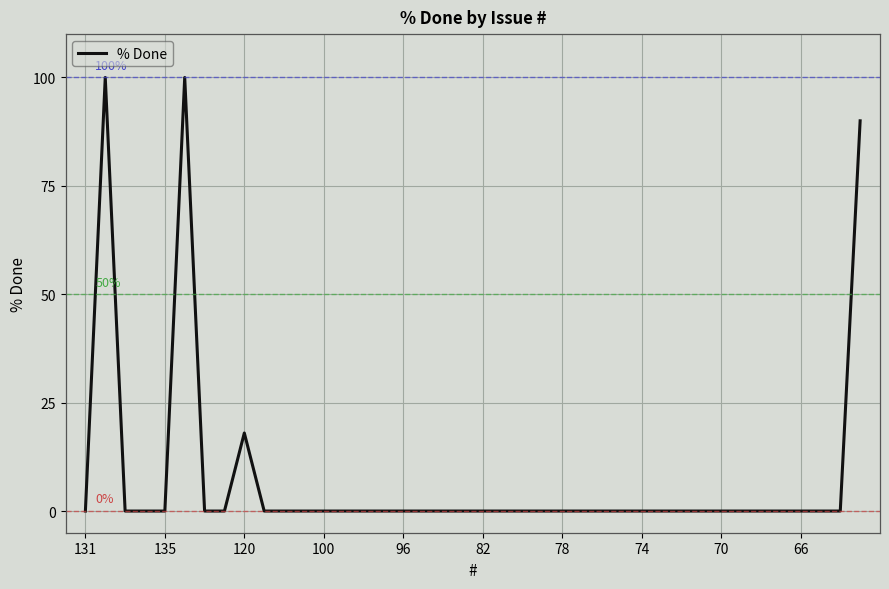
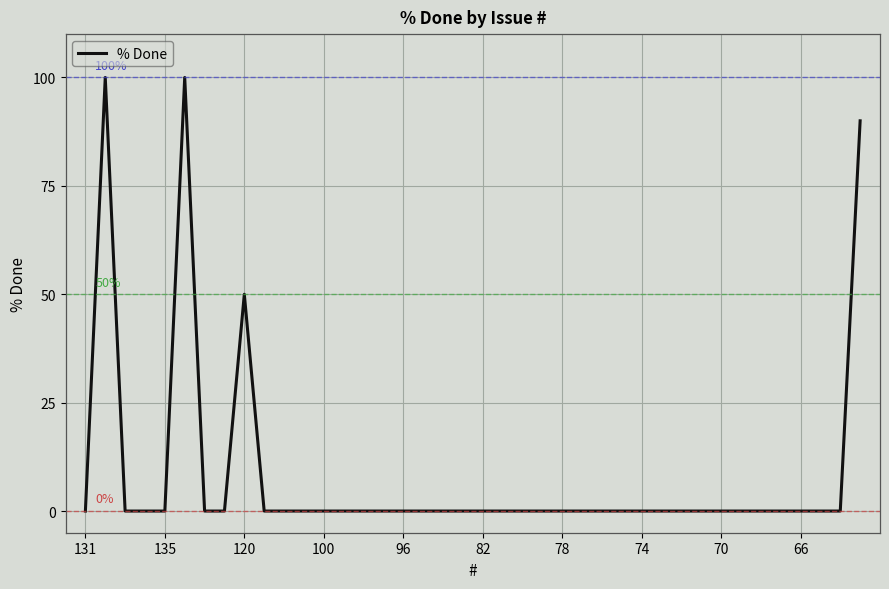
120: 18 -> 50
